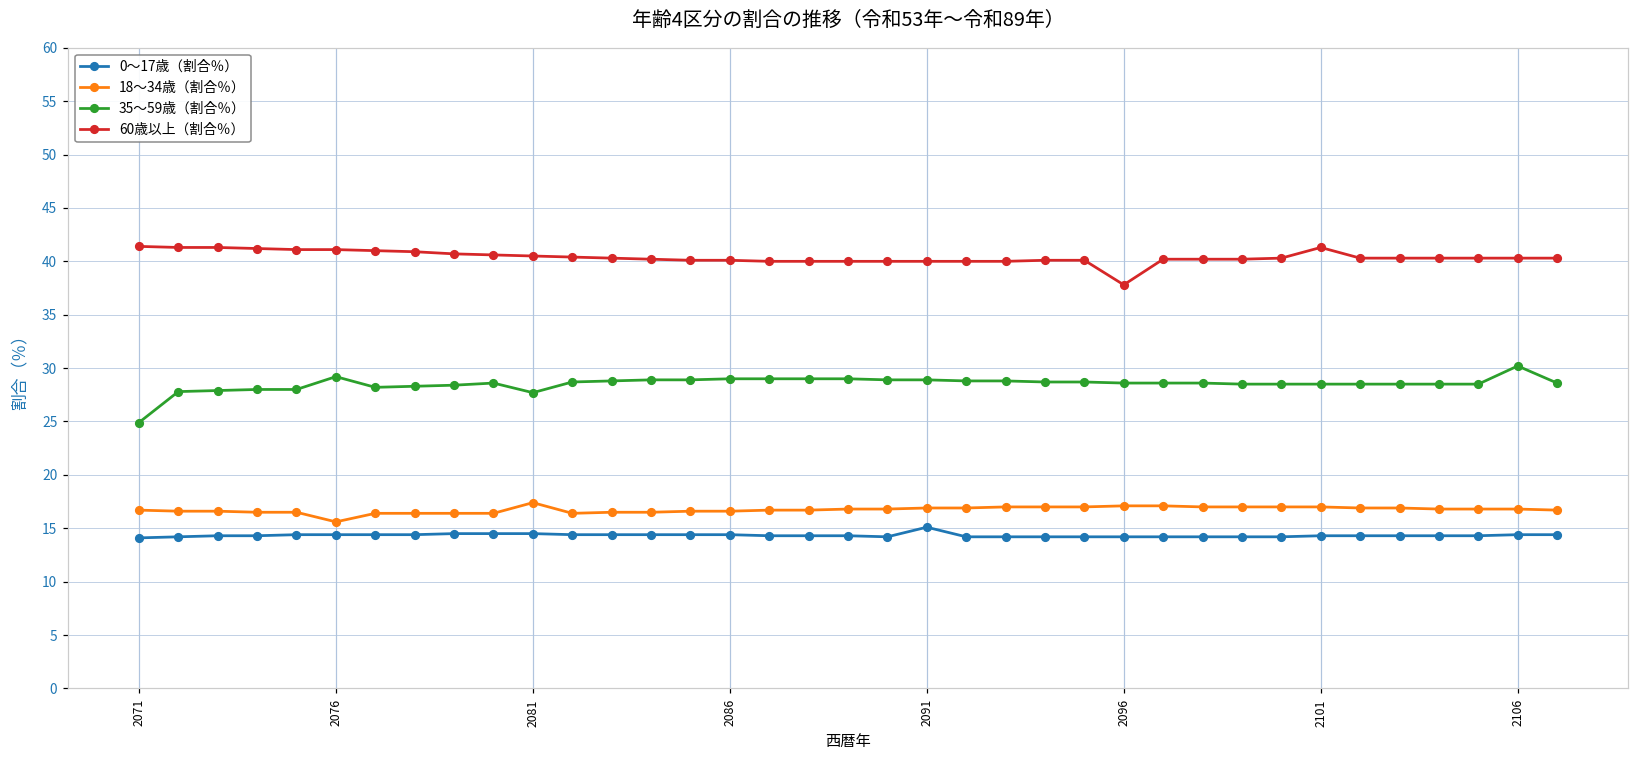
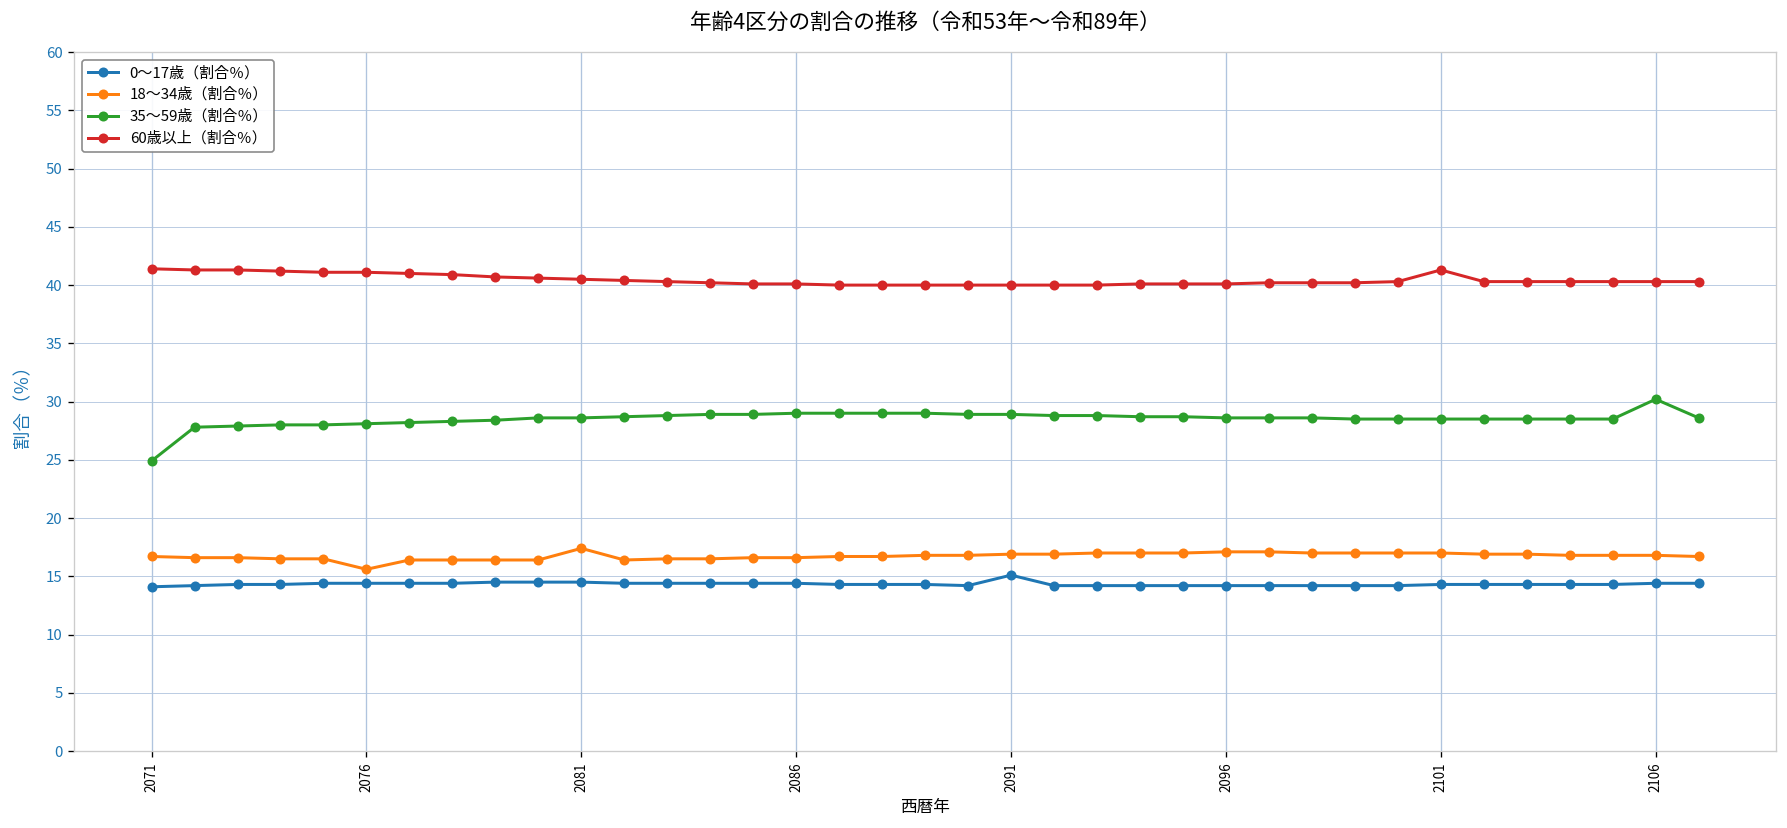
35～59歳（割合％）, 2076: 29 -> 28
35～59歳（割合％）, 2081: 28 -> 29
60歳以上（割合％）, 2096: 38 -> 40
